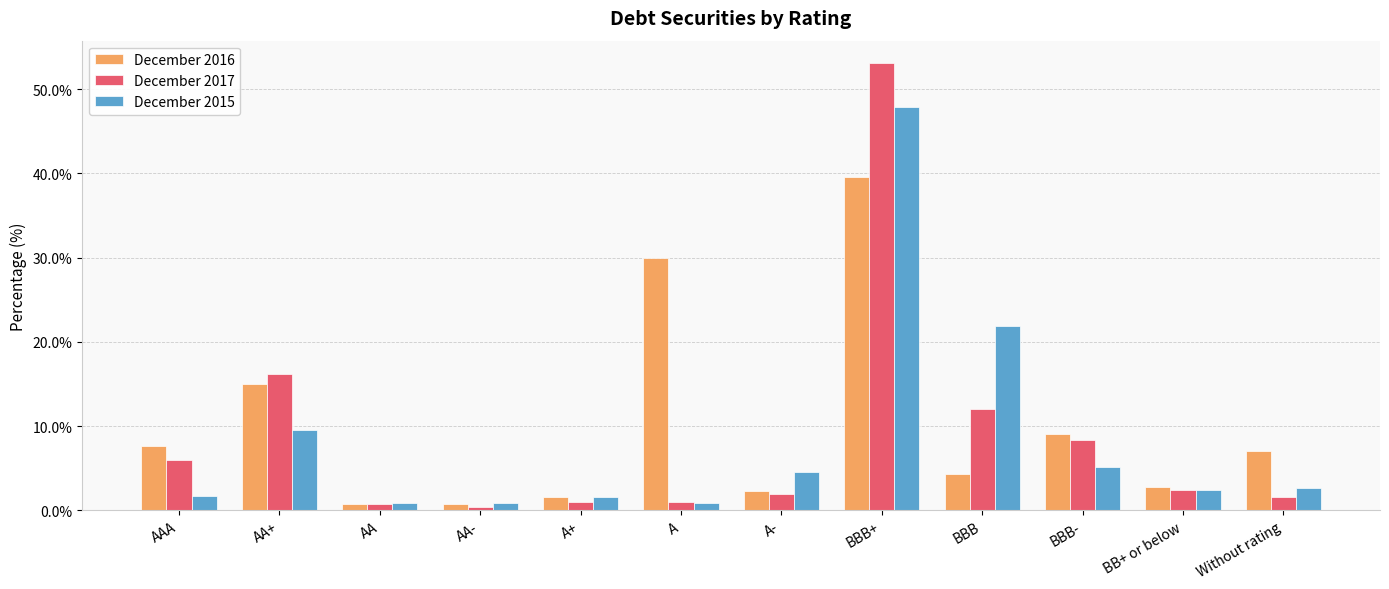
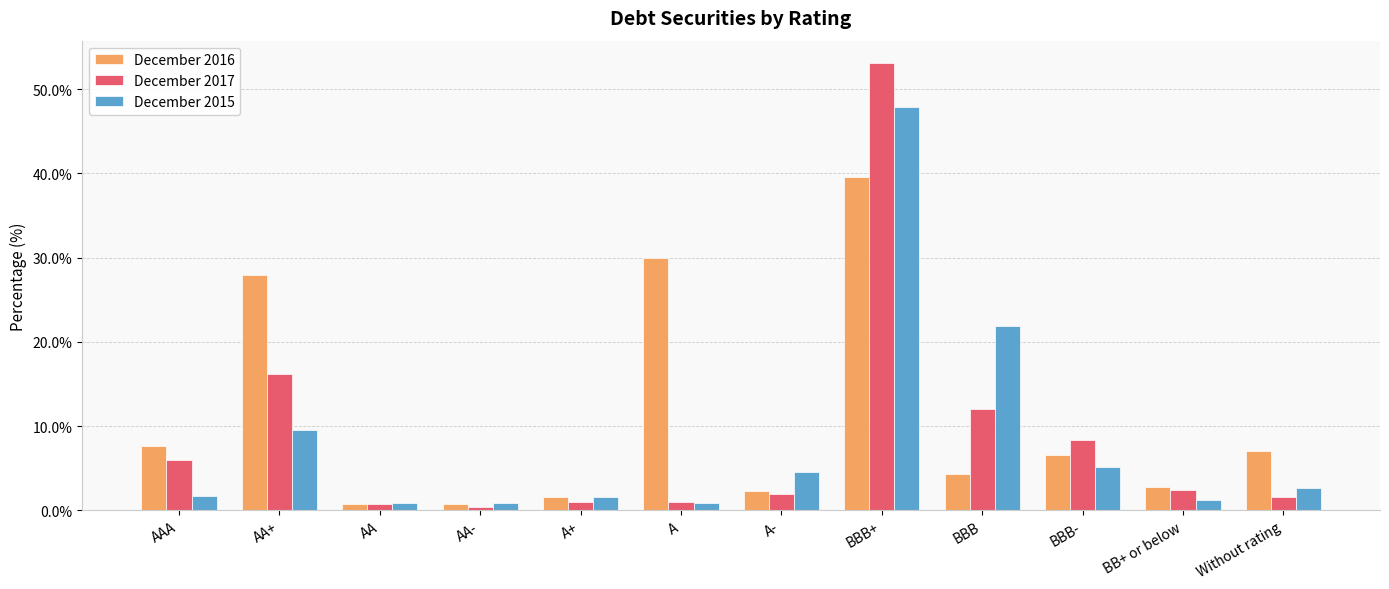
December 2016, AA+: 15% -> 28%
December 2016, BBB-: 9% -> 7%
December 2015, BB+ or below: 2% -> 1%
